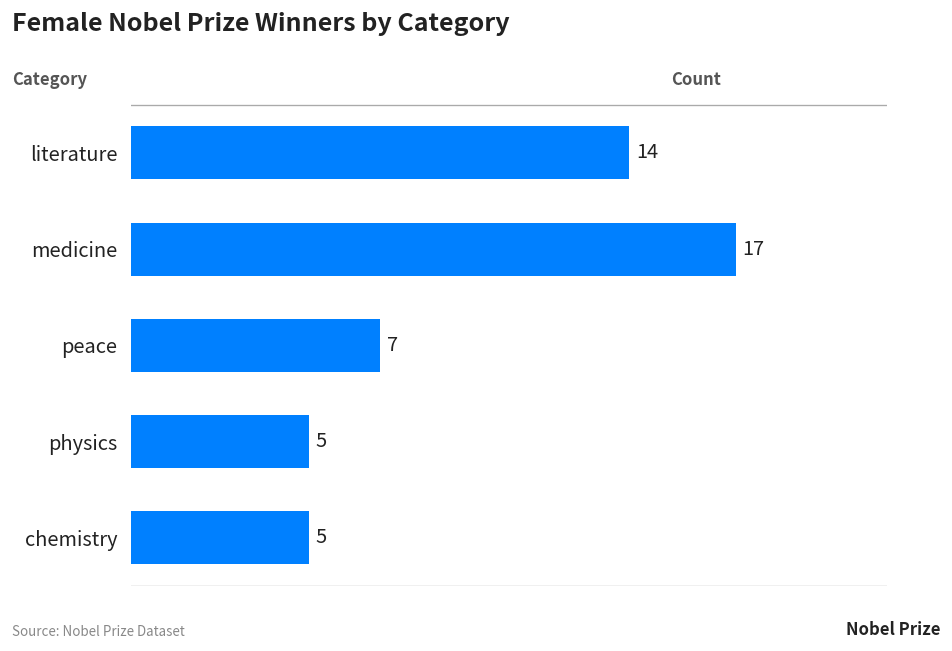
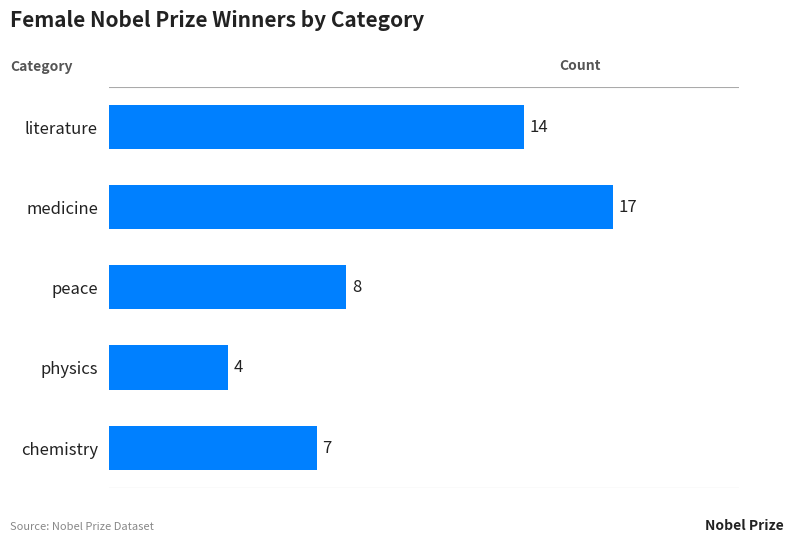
peace: 7 -> 8
physics: 5 -> 4
chemistry: 5 -> 7
